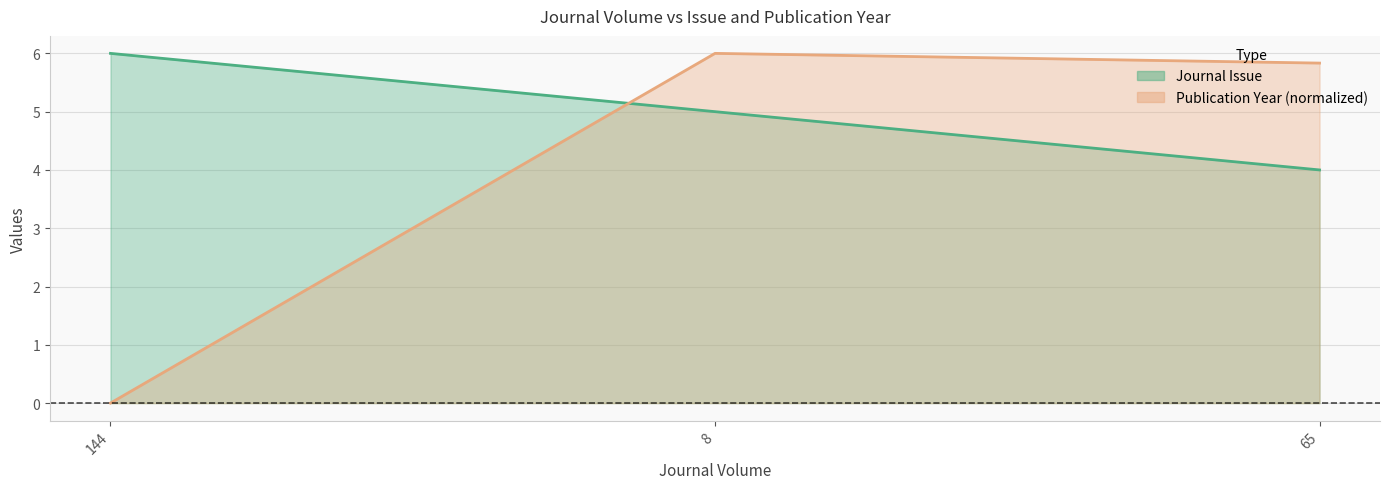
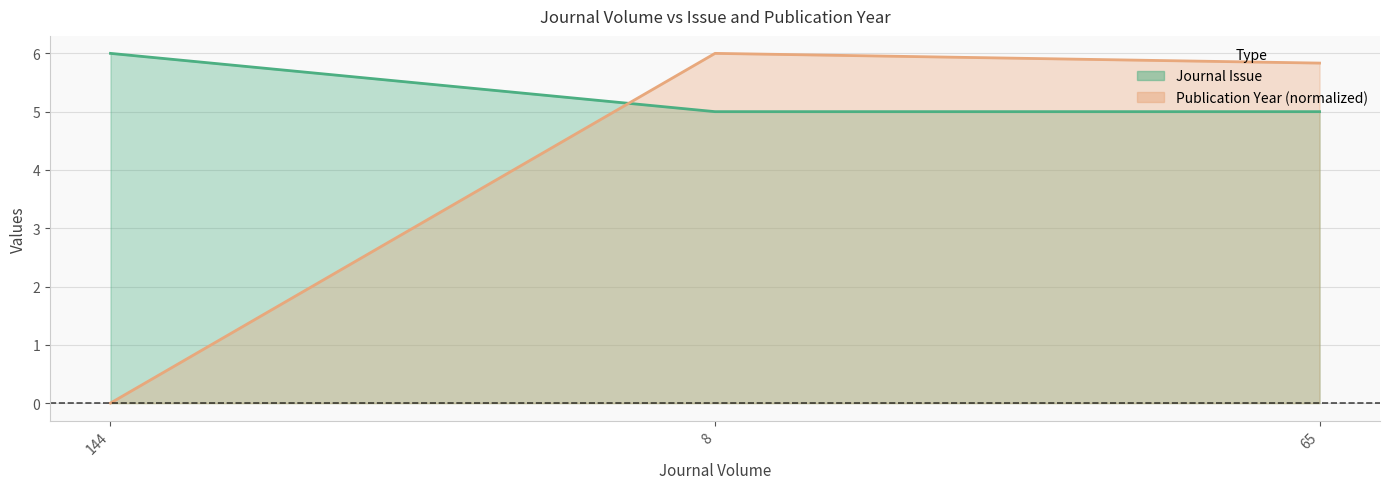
Journal Issue, 65: 4 -> 5
